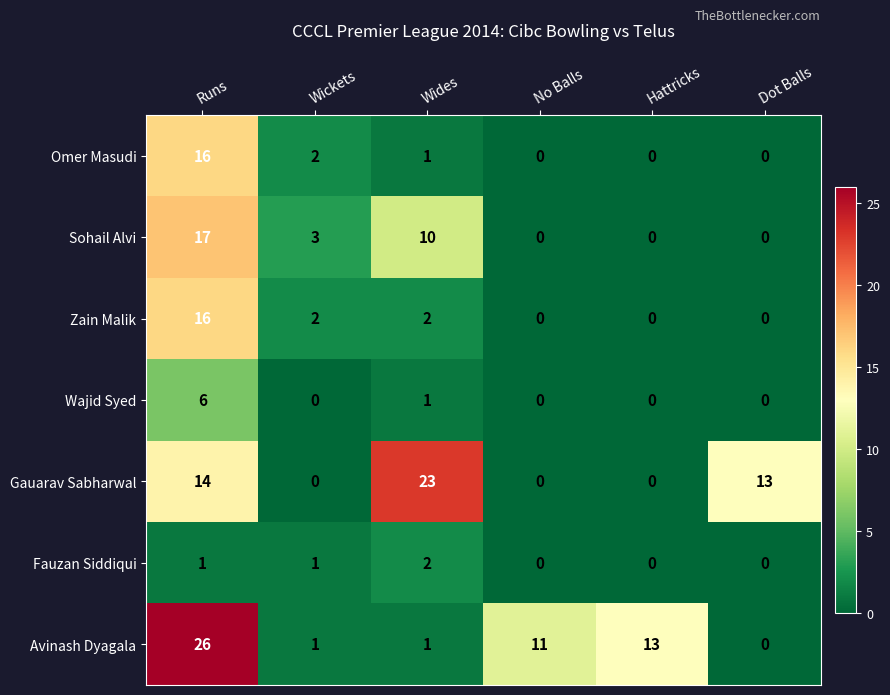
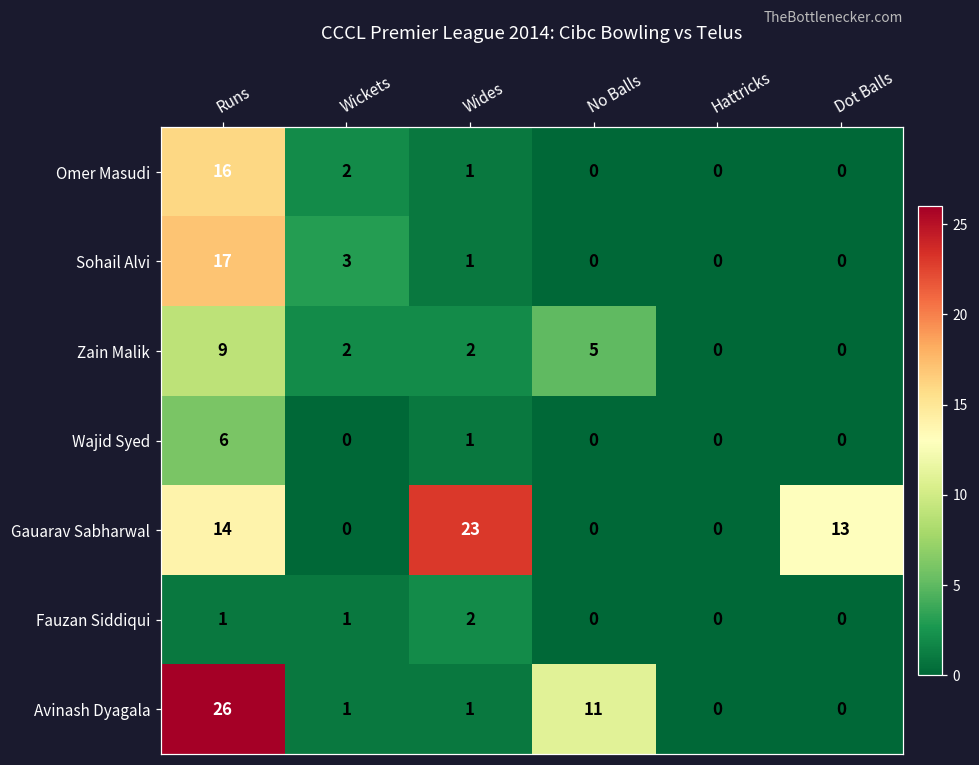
Sohail Alvi, Wides: 10 -> 1
Zain Malik, Runs: 16 -> 9
Zain Malik, No Balls: 0 -> 5
Avinash Dyagala, Hattricks: 13 -> 0
